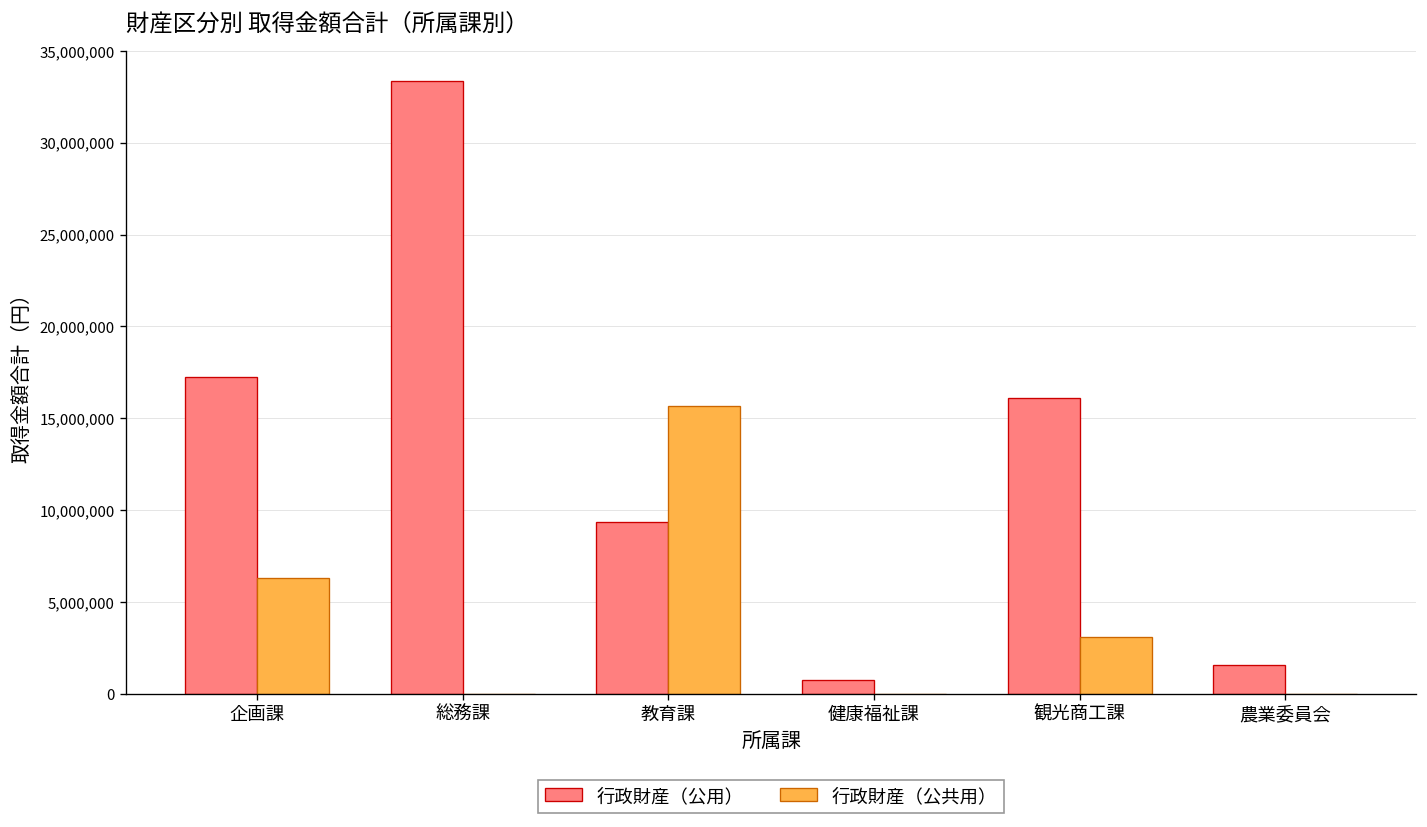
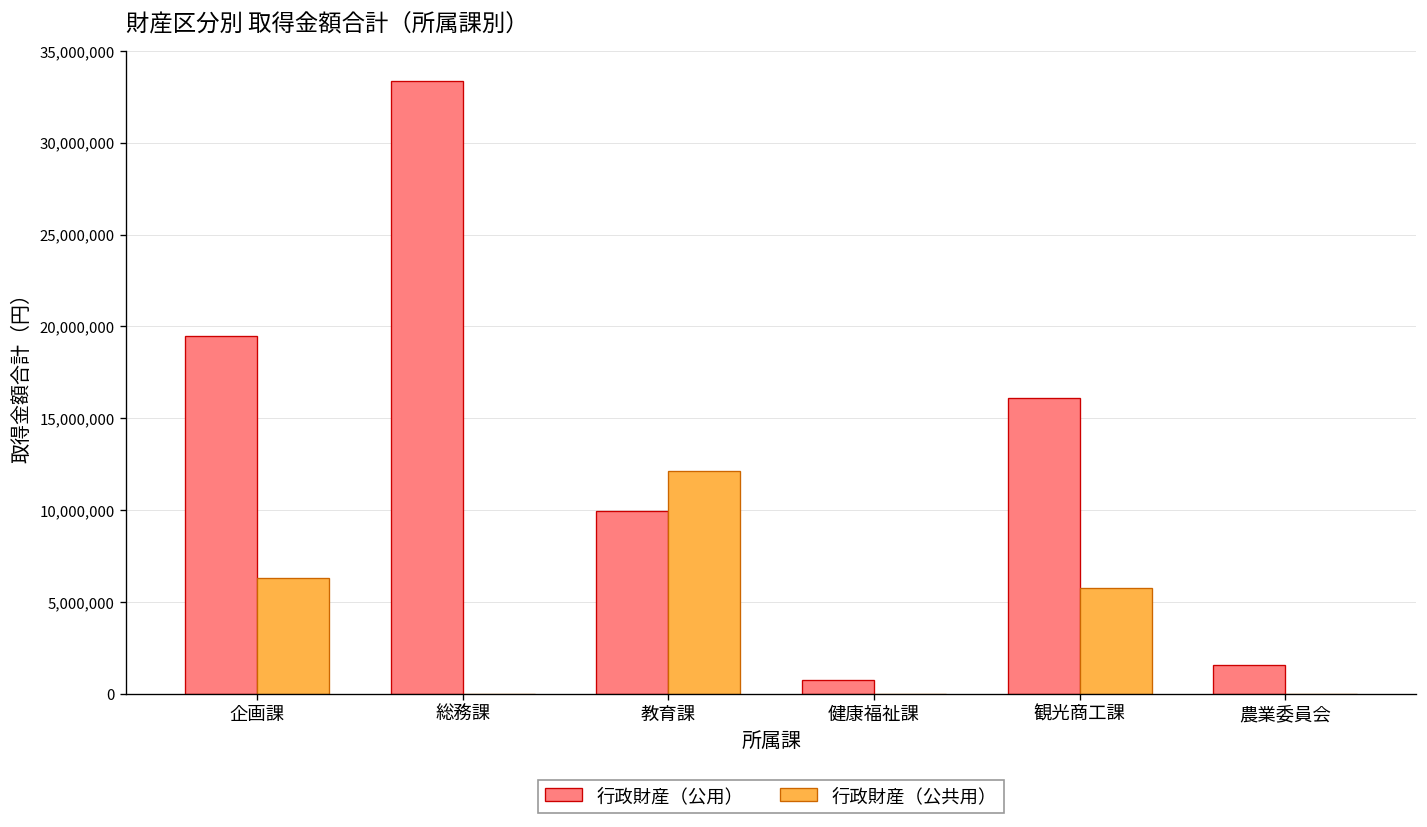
行政財産（公用）, 企画課: 17,200,000 -> 19,500,000
行政財産（公用）, 教育課: 9,400,000 -> 9,900,000
行政財産（公共用）, 教育課: 15,700,000 -> 12,100,000
行政財産（公共用）, 観光商工課: 3,100,000 -> 5,700,000
